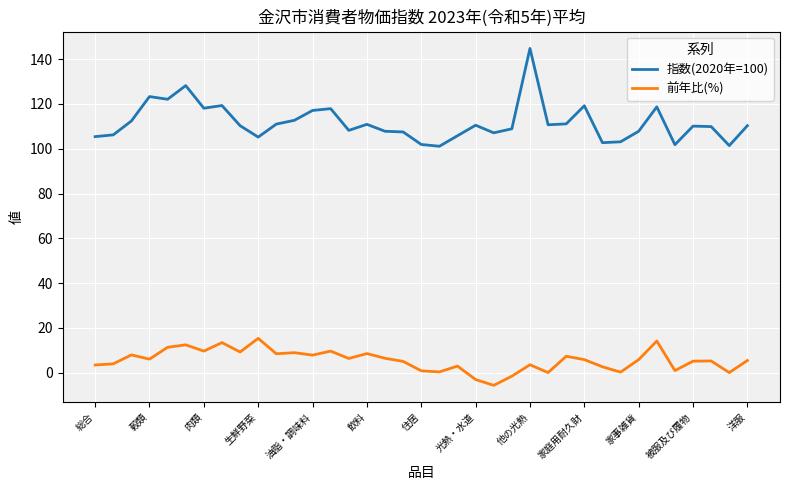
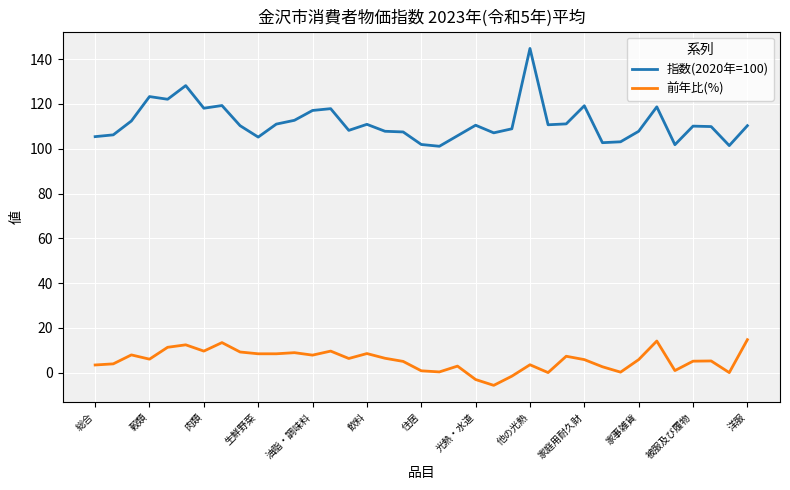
前年比(%), 生鮮野菜: 15 -> 8
前年比(%), 洋服: 5 -> 15
